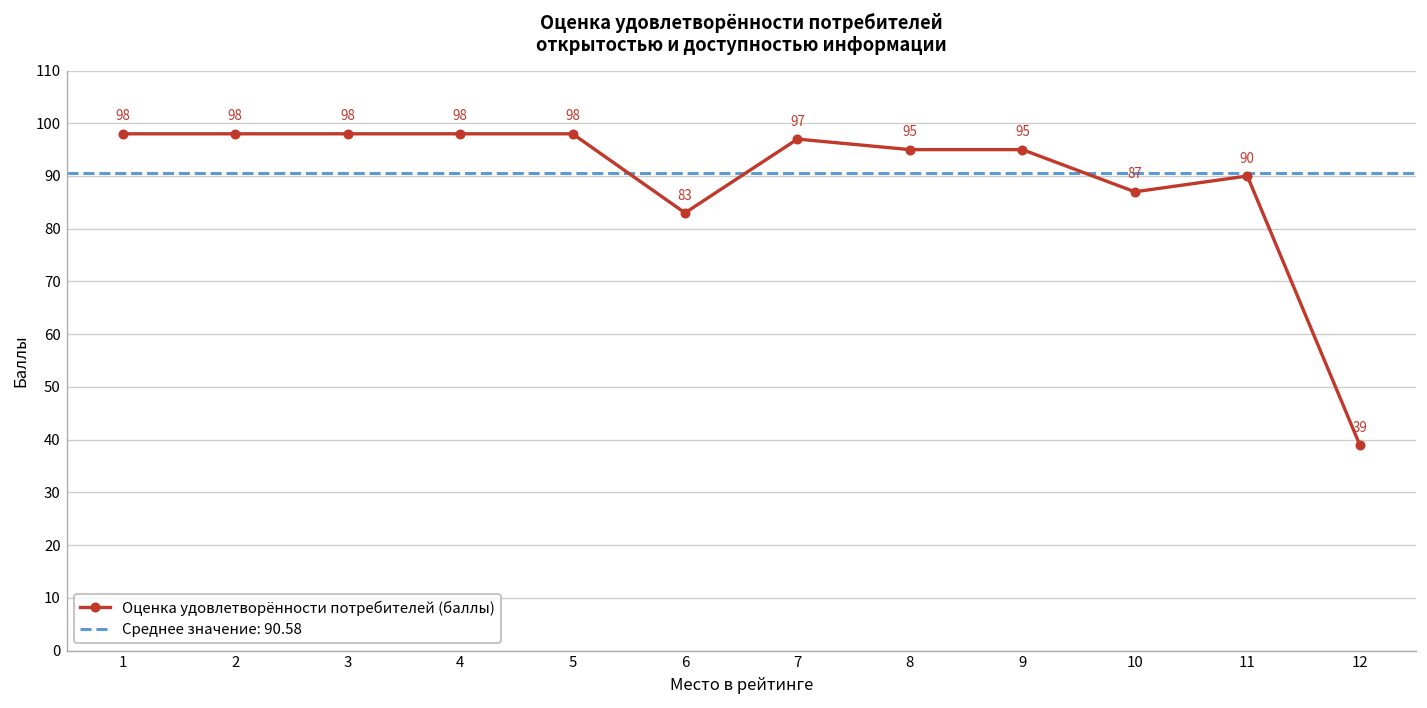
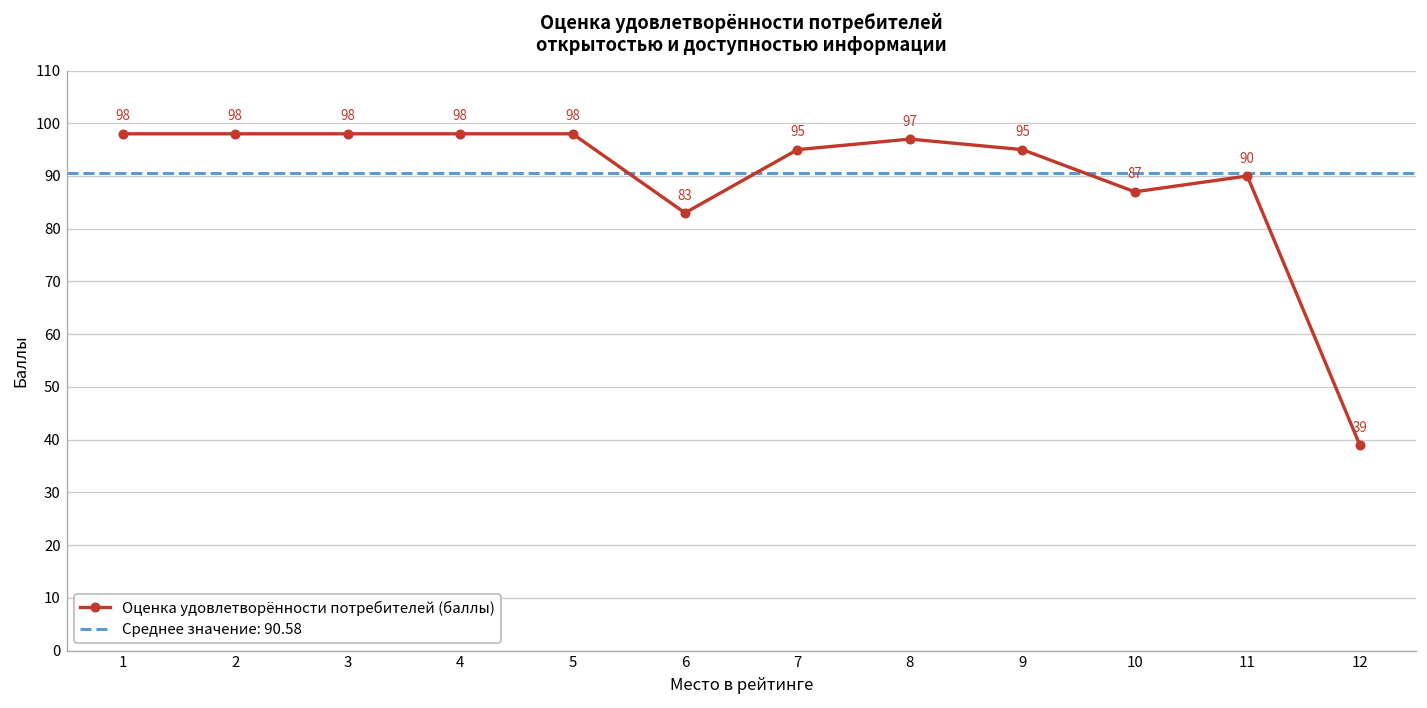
7: 97 -> 95
8: 95 -> 97
